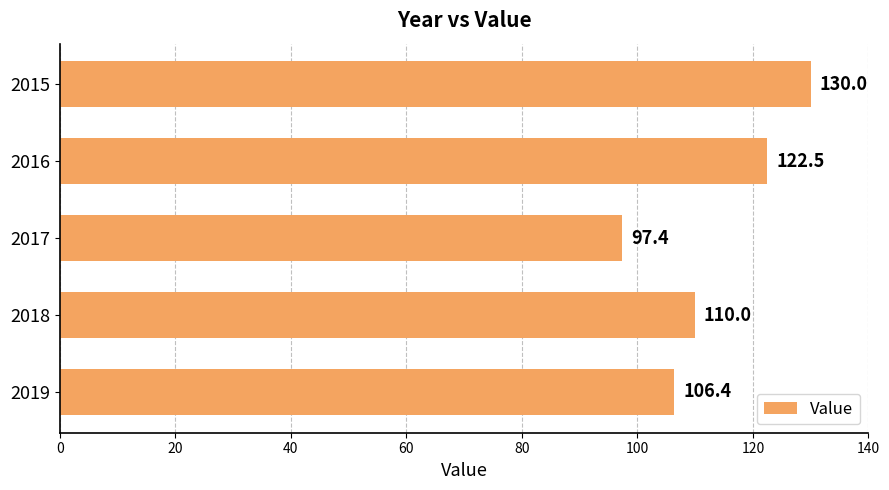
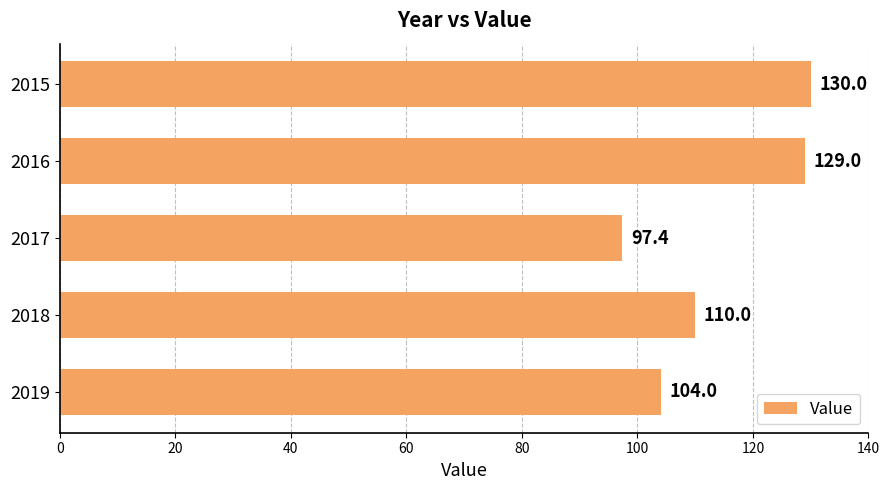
2016: 122.5 -> 129.0
2019: 106.4 -> 104.0
